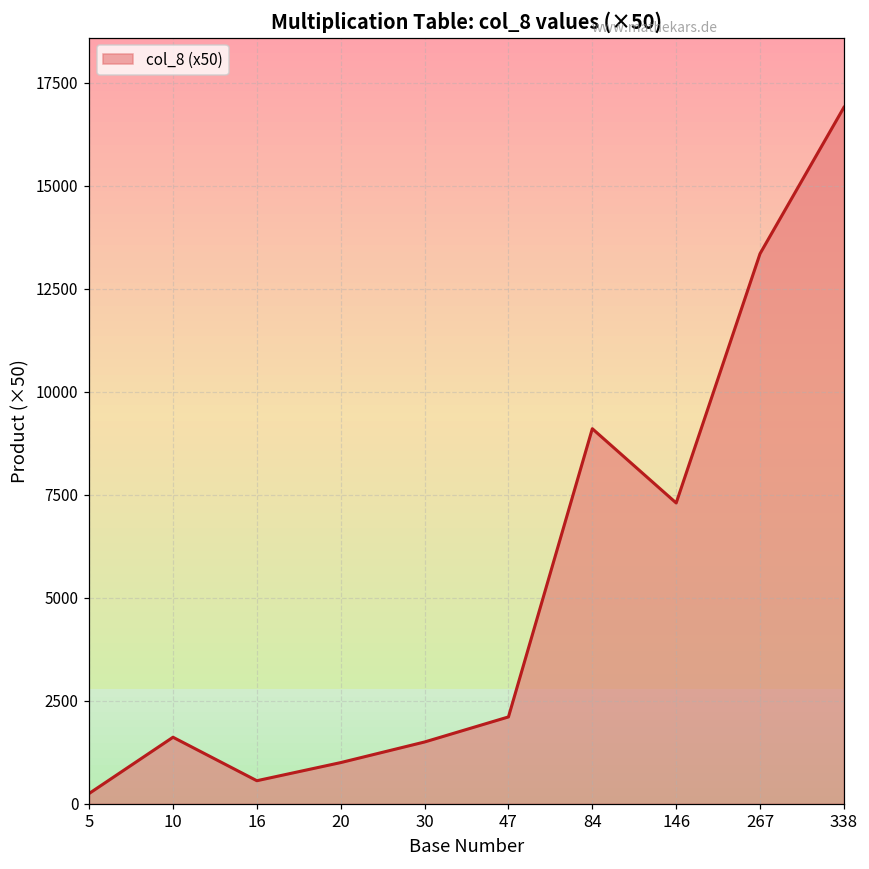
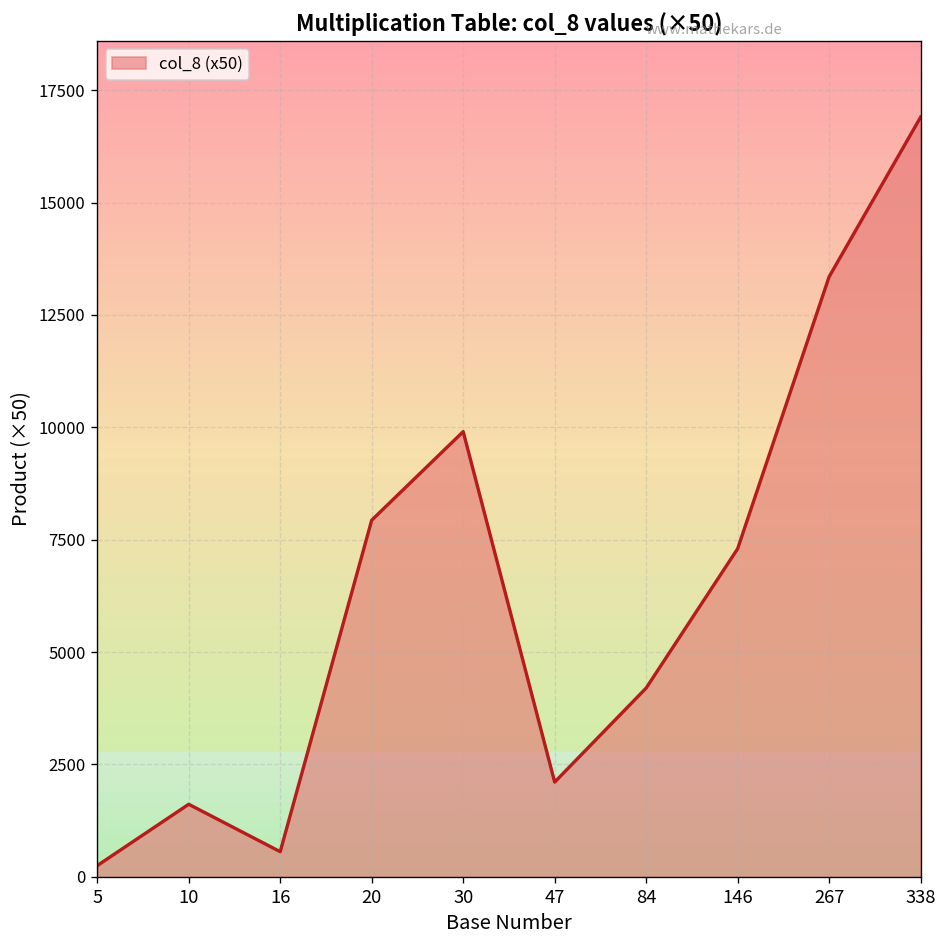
20: 1000 -> 7900
30: 1500 -> 9900
84: 9100 -> 4200
